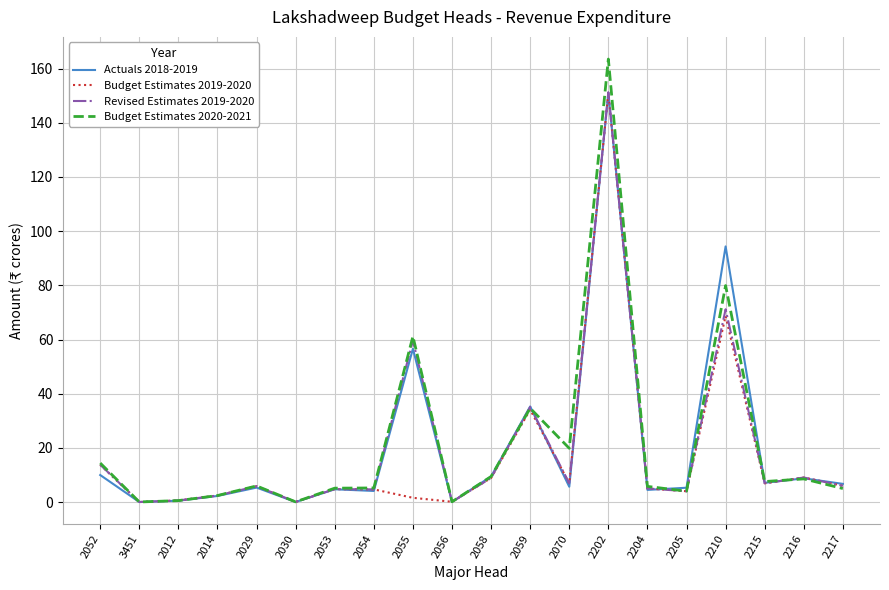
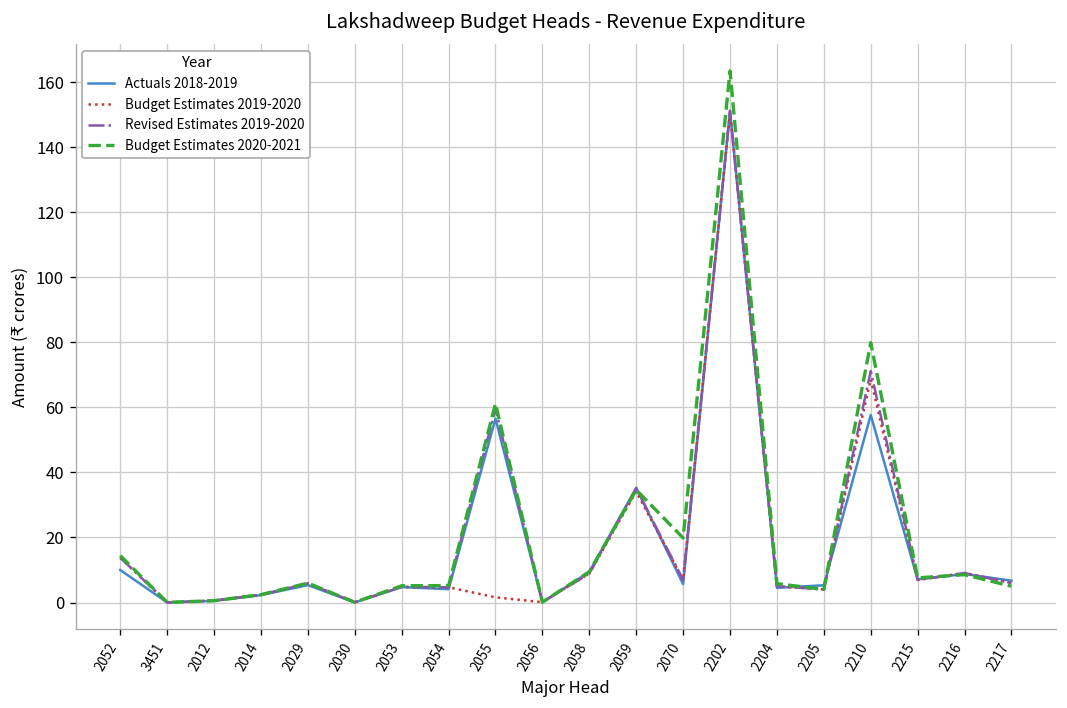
Actuals 2018-2019, 2210: 94 -> 58
